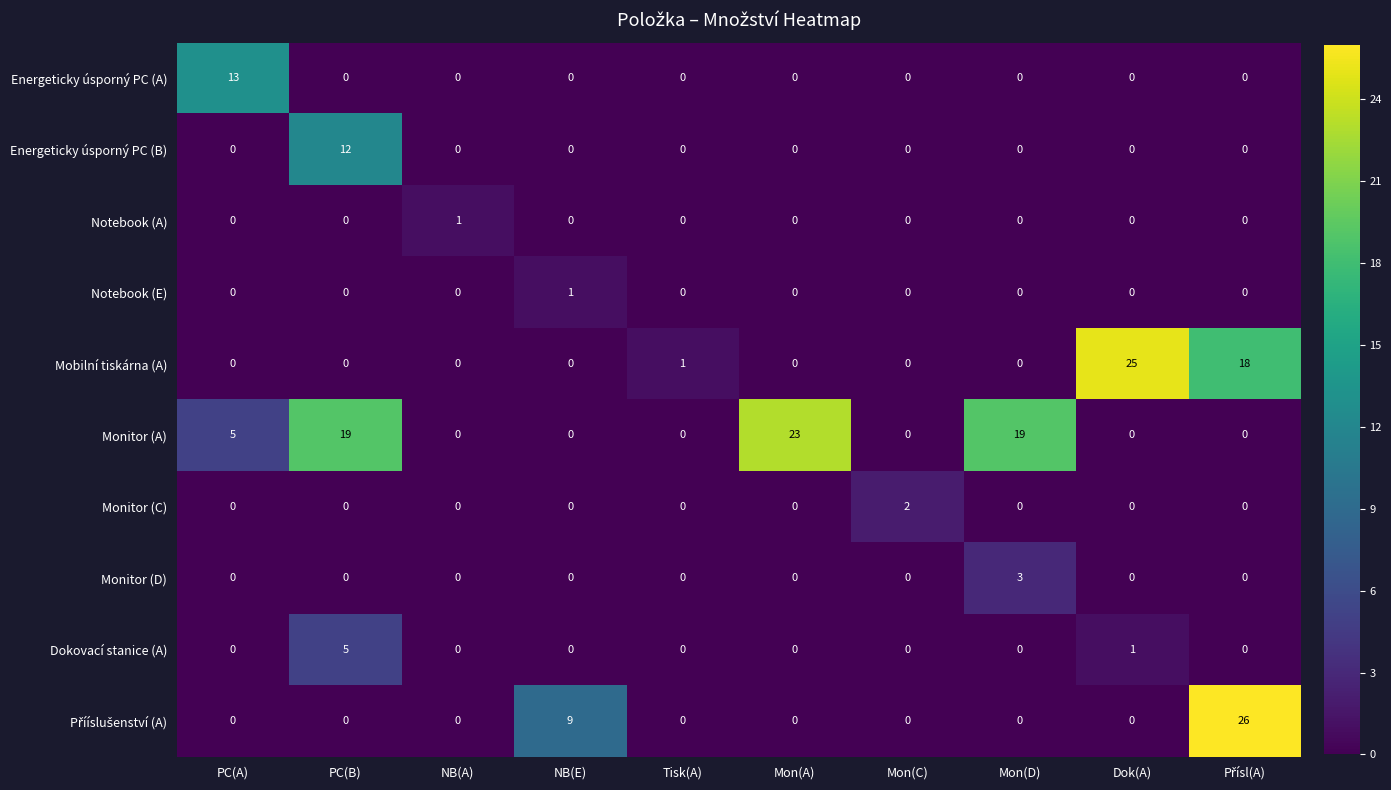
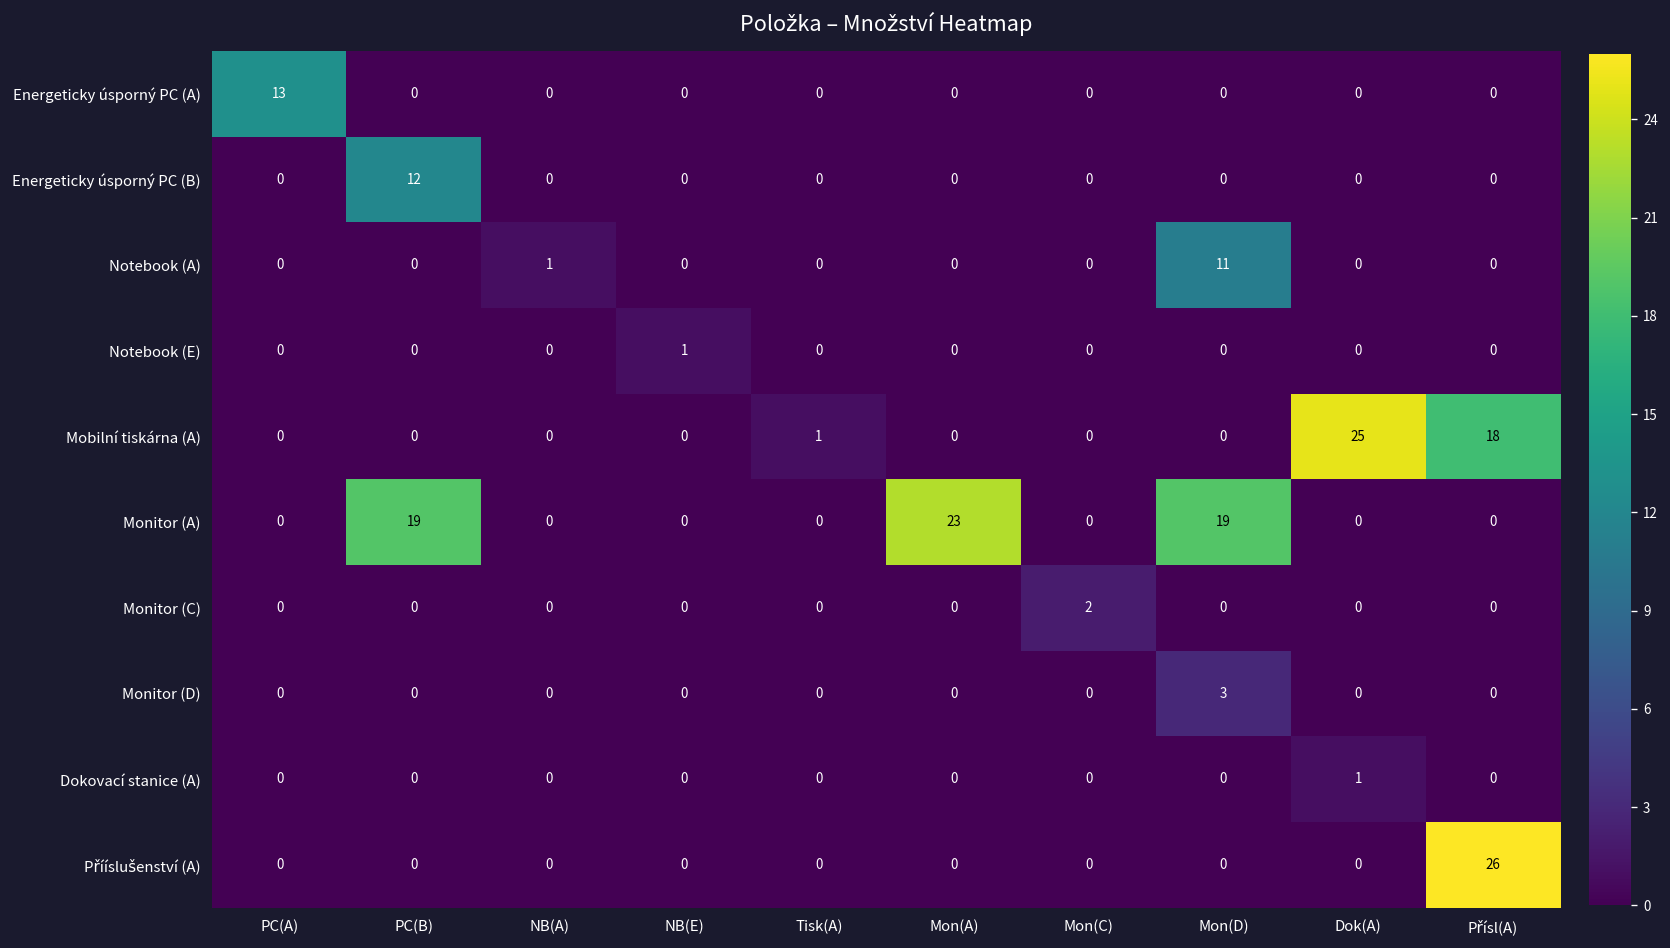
Notebook (A), Mon(D): 0 -> 11
Monitor (A), PC(A): 5 -> 0
Dokovací stanice (A), PC(B): 5 -> 0
Přííslušenství (A), NB(E): 9 -> 0
